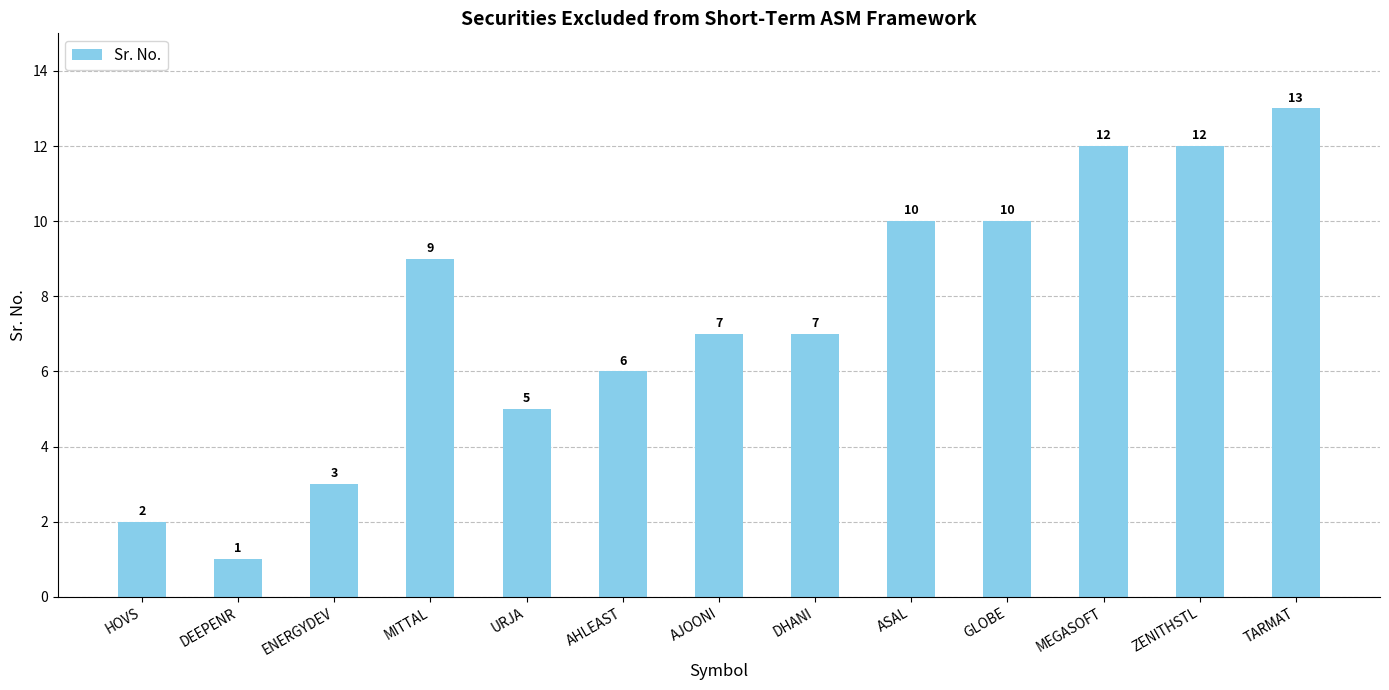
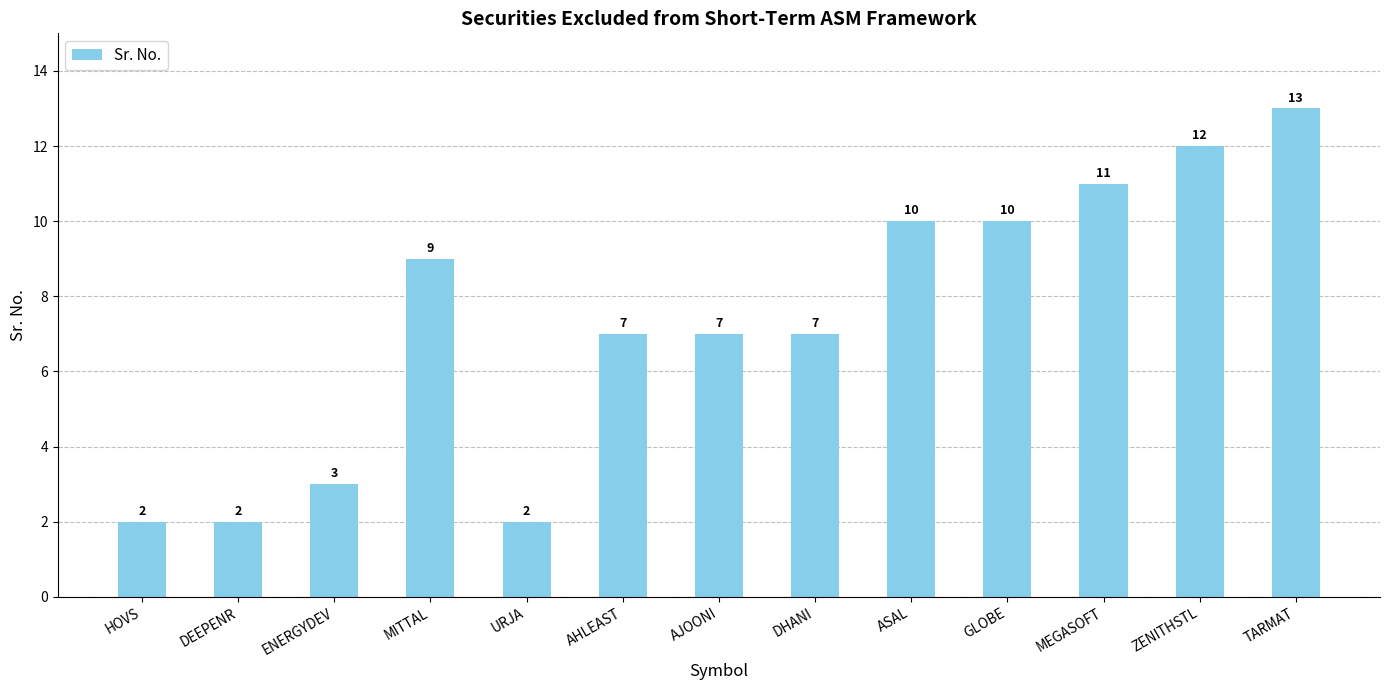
DEEPENR: 1 -> 2
URJA: 5 -> 2
AHLEAST: 6 -> 7
MEGASOFT: 12 -> 11
